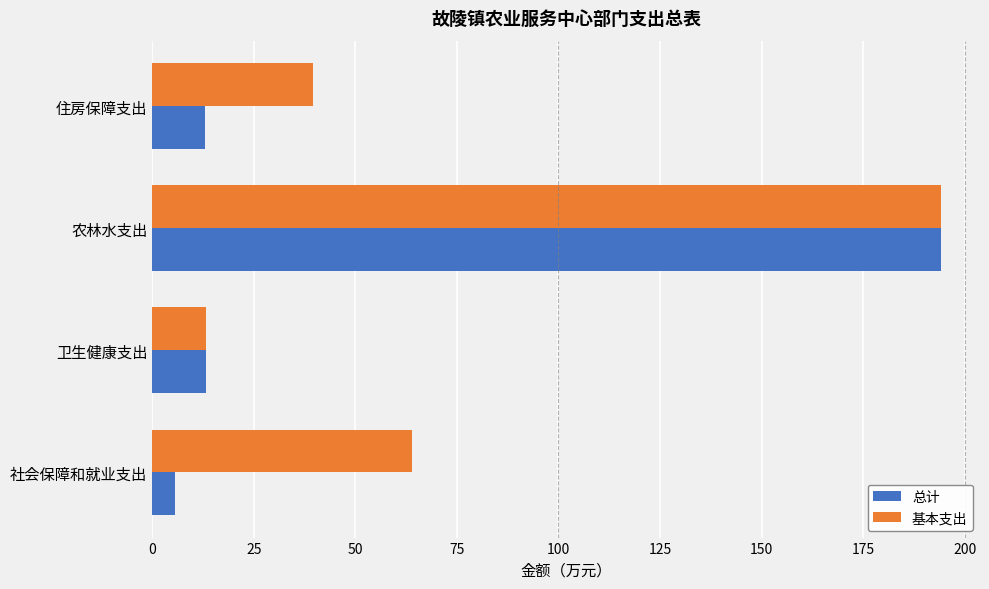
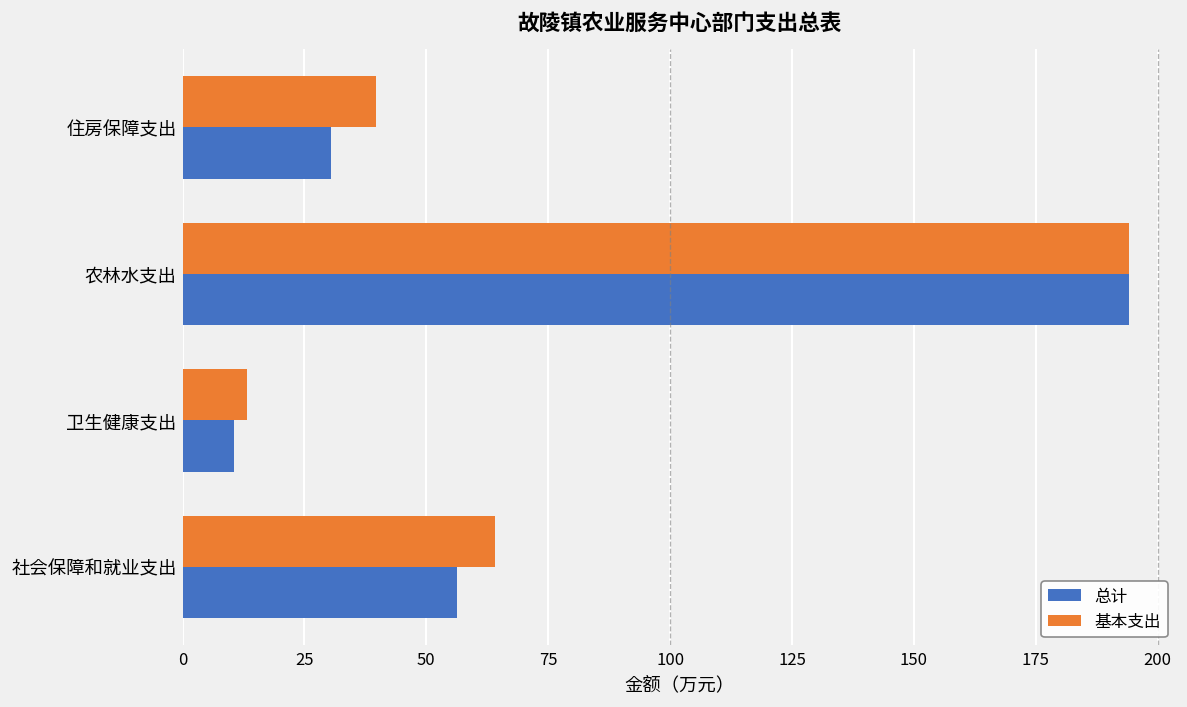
总计, 住房保障支出: 13 -> 31
总计, 卫生健康支出: 13 -> 11
总计, 社会保障和就业支出: 6 -> 56
